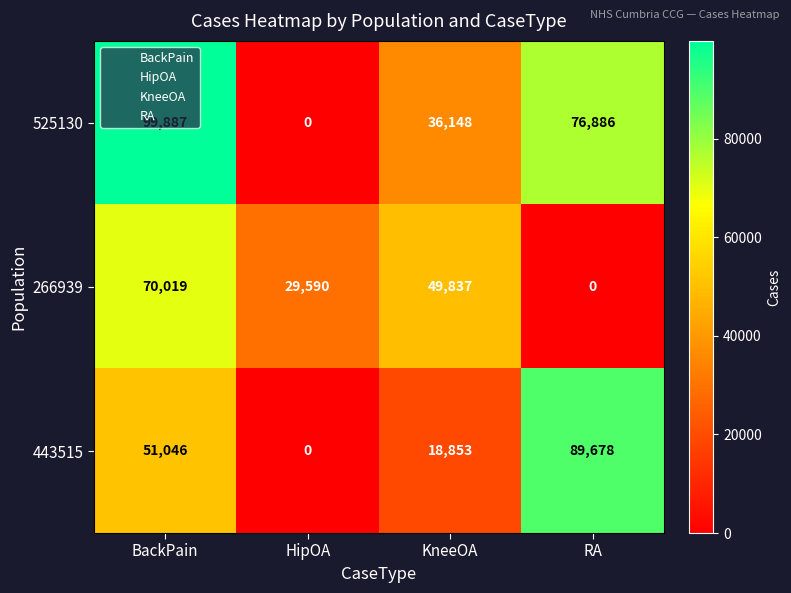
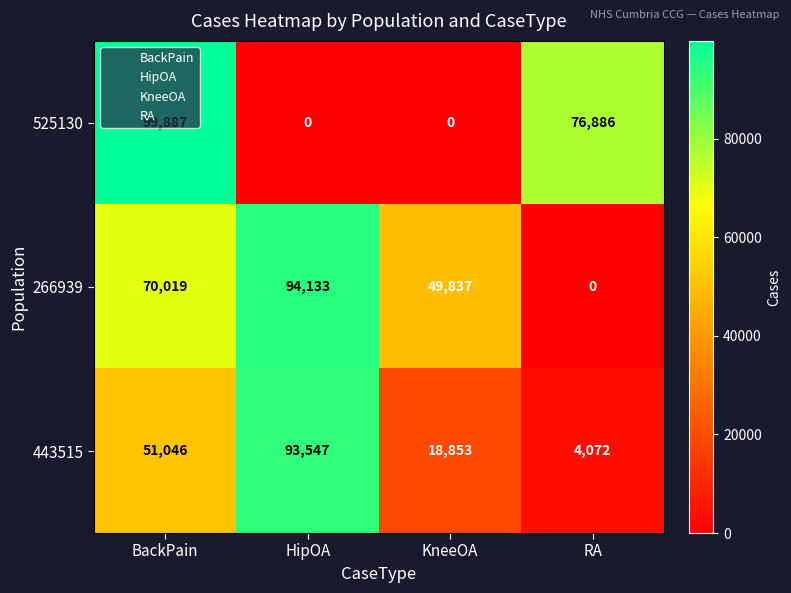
525130, KneeOA: 36,148 -> 0
266939, HipOA: 29,590 -> 94,133
443515, HipOA: 0 -> 93,547
443515, RA: 89,678 -> 4,072
